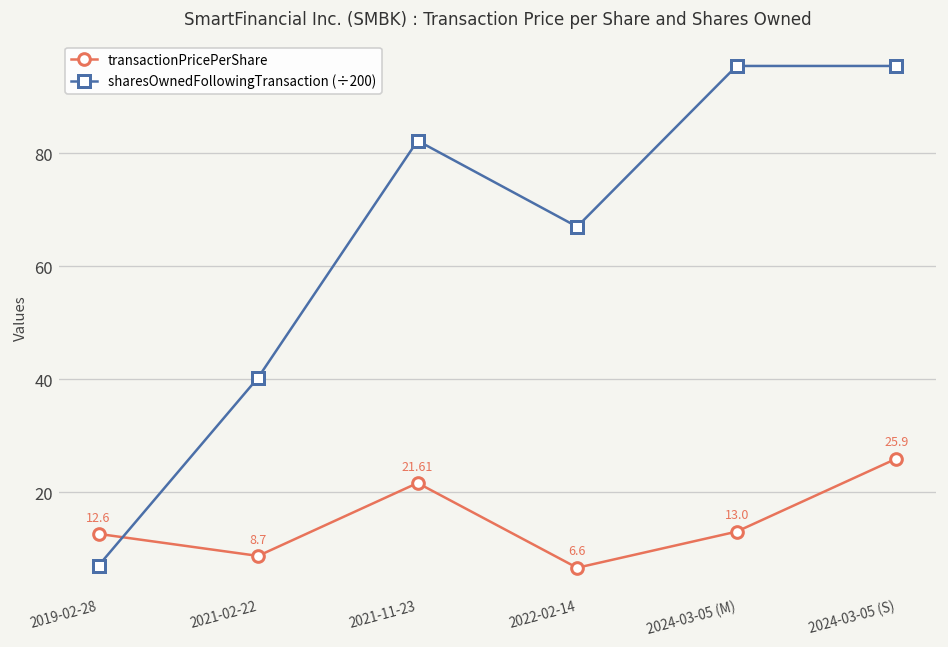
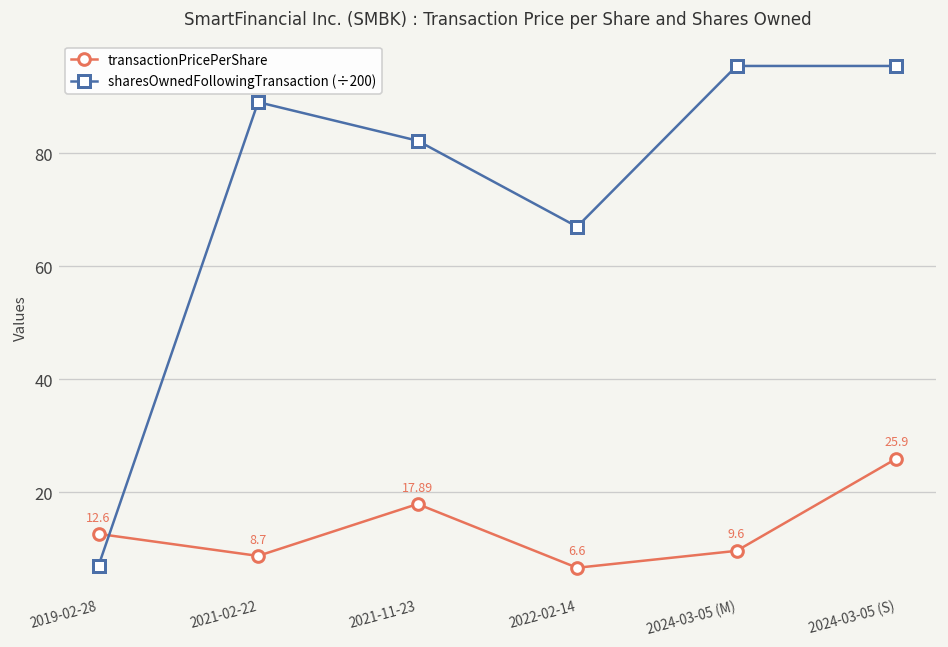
sharesOwnedFollowingTransaction (÷200), 2021-02-22: 40 -> 89
transactionPricePerShare, 2021-11-23: 21.61 -> 17.89
transactionPricePerShare, 2024-03-05 (M): 13.0 -> 9.6
